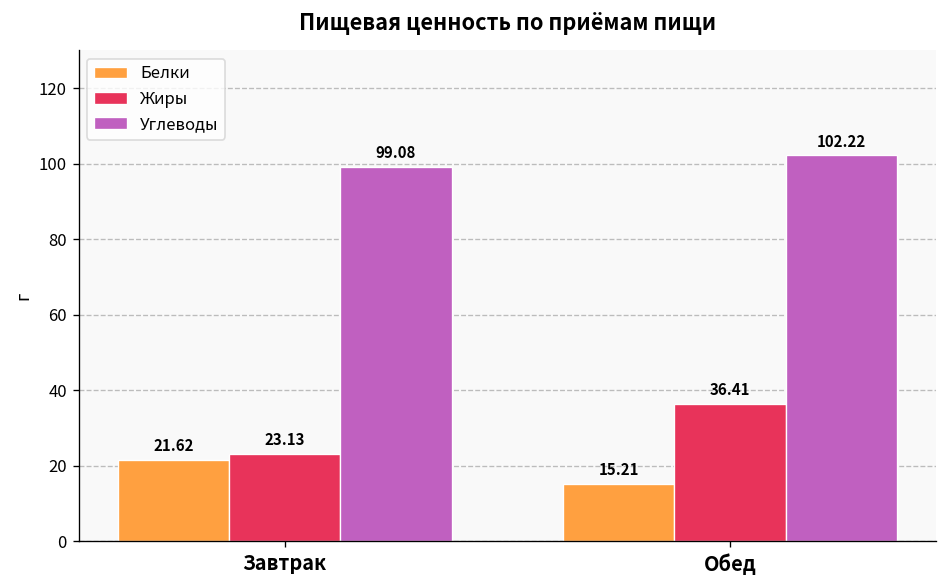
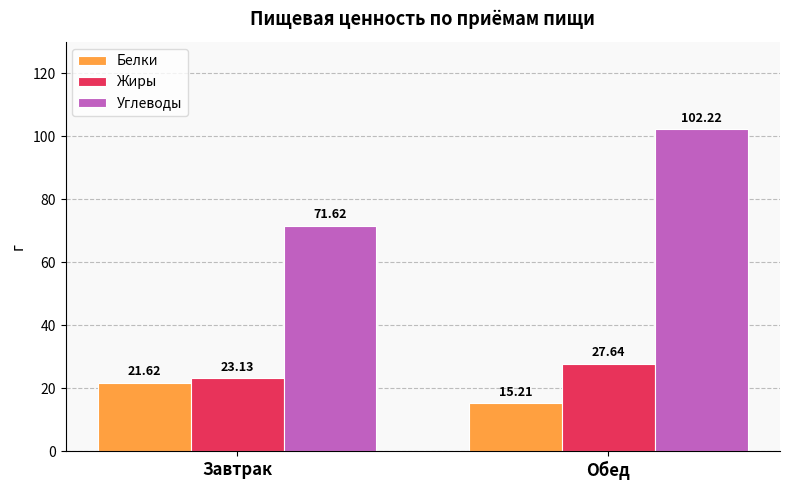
Углеводы, Завтрак: 99.08 -> 71.62
Жиры, Обед: 36.41 -> 27.64
